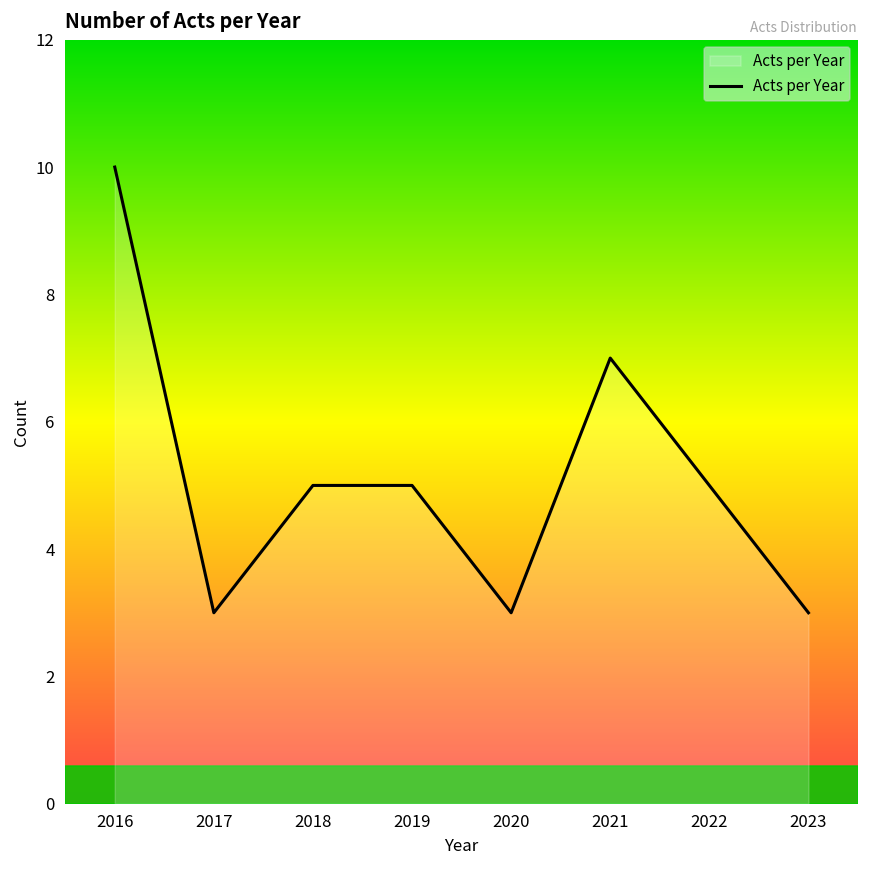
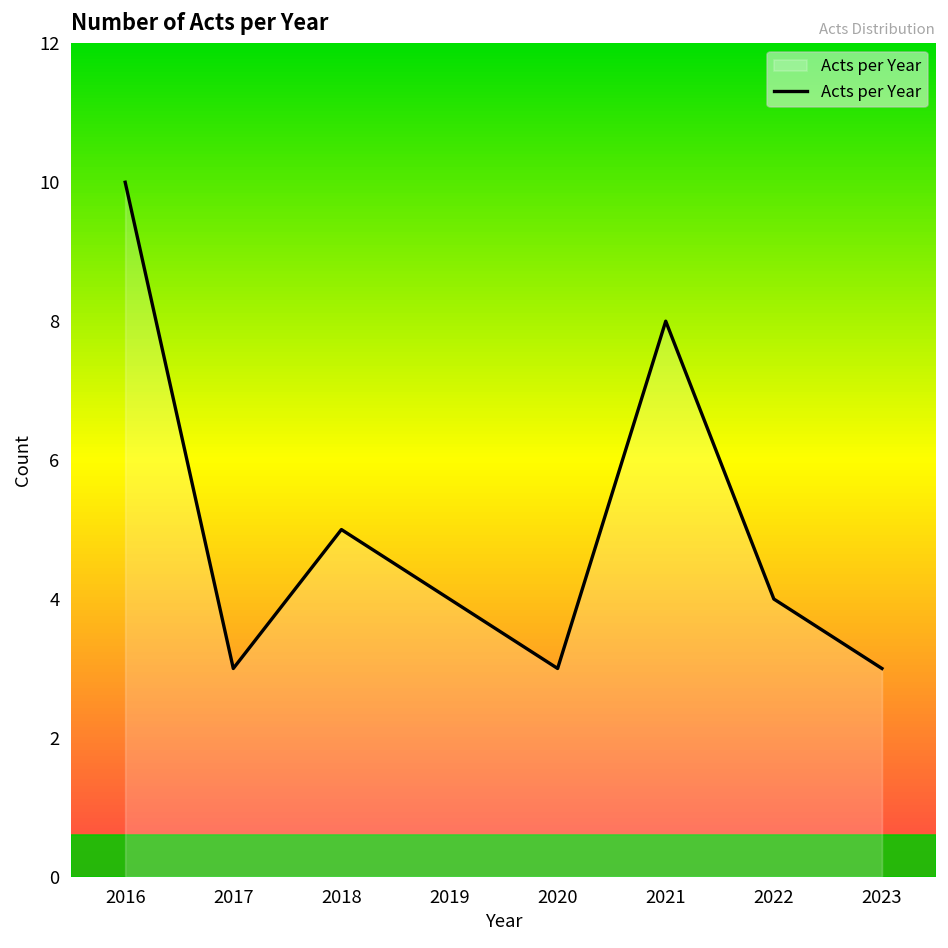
2019: 5 -> 4
2021: 7 -> 8
2022: 5 -> 4
